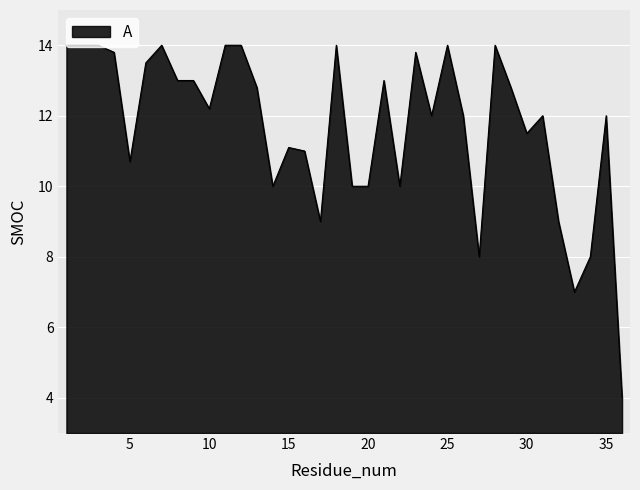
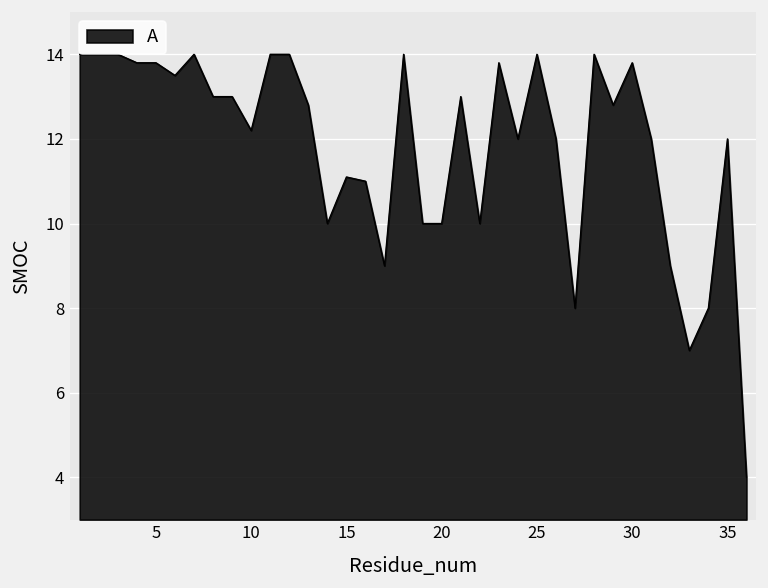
5: 10.7 -> 13.8
30: 11.5 -> 13.8
